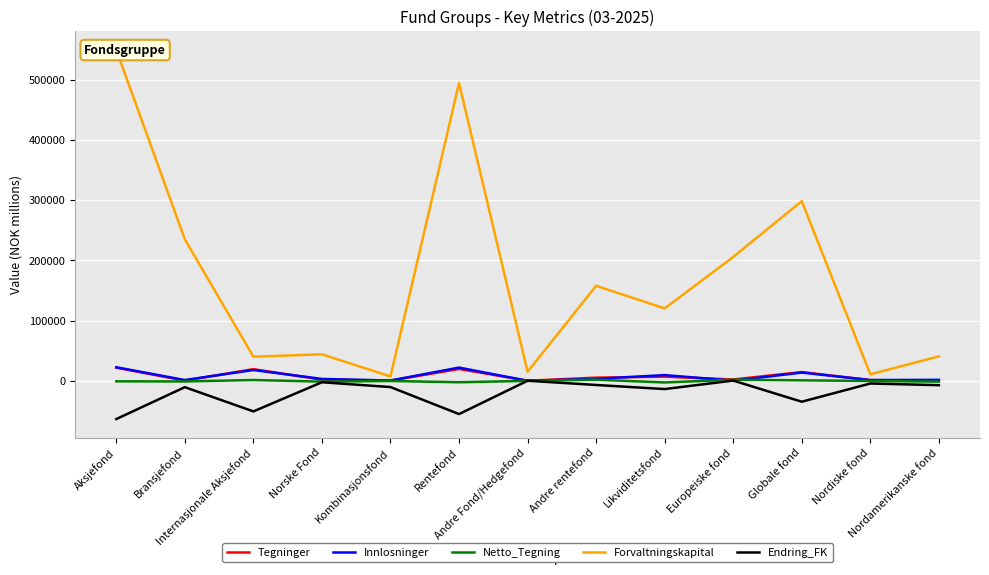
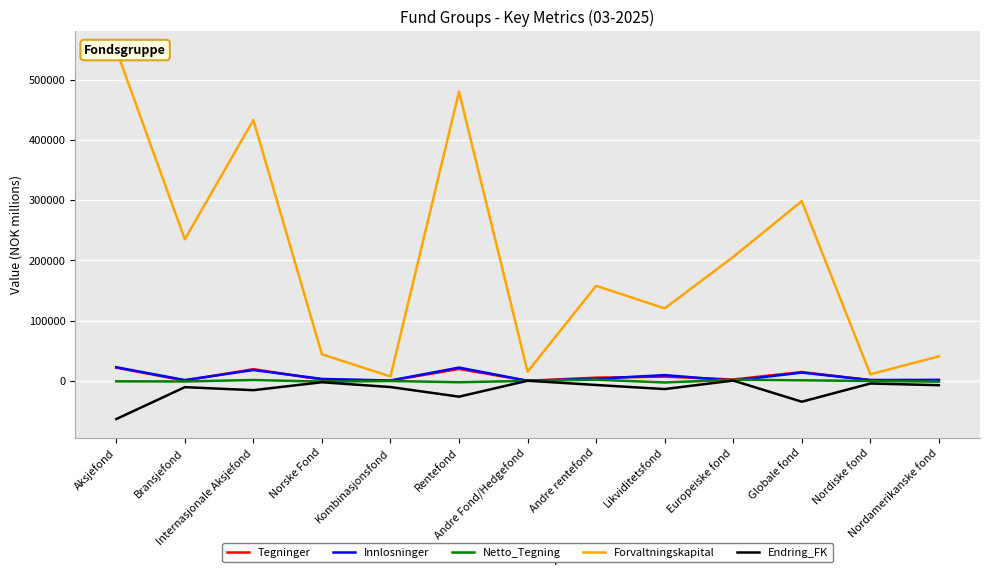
Forvaltningskapital, Internasjonale Aksjefond: 40000 -> 430000
Endring_FK, Internasjonale Aksjefond: -50000 -> -20000
Forvaltningskapital, Rentefond: 490000 -> 480000
Endring_FK, Rentefond: -60000 -> -30000
